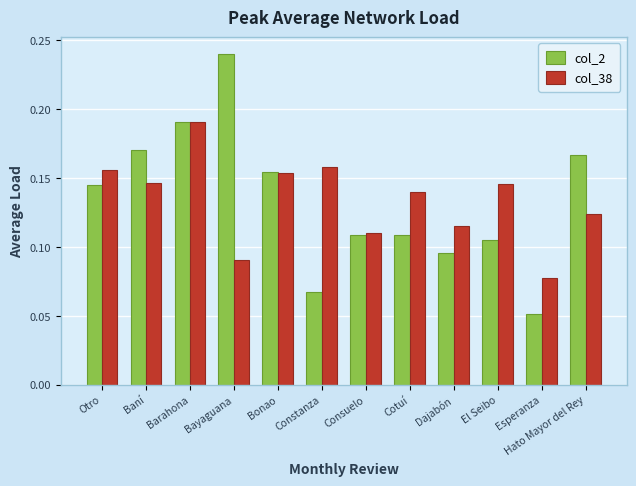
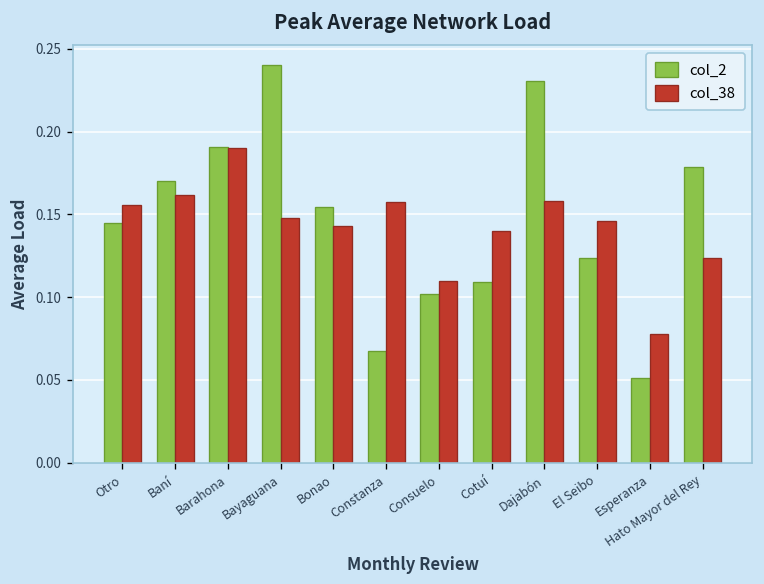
col_38, Baní: 0.146 -> 0.161
col_38, Bayaguana: 0.091 -> 0.148
col_38, Bonao: 0.154 -> 0.143
col_2, Consuelo: 0.108 -> 0.102
col_2, Dajabón: 0.096 -> 0.230
col_38, Dajabón: 0.115 -> 0.158
col_2, El Seibo: 0.105 -> 0.124
col_2, Hato Mayor del Rey: 0.167 -> 0.179
